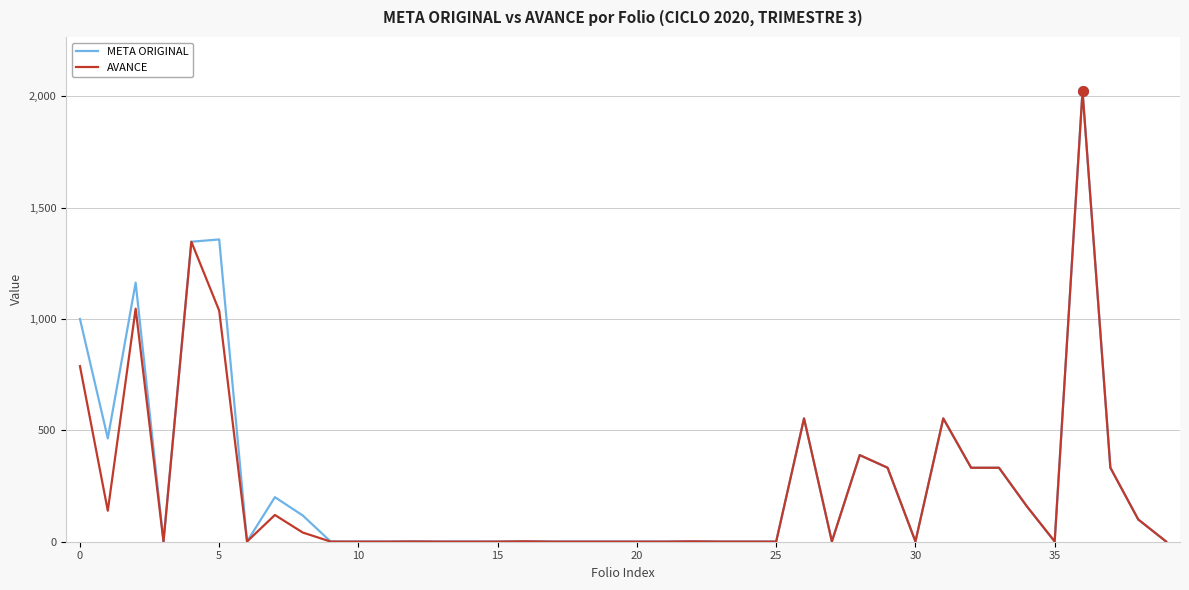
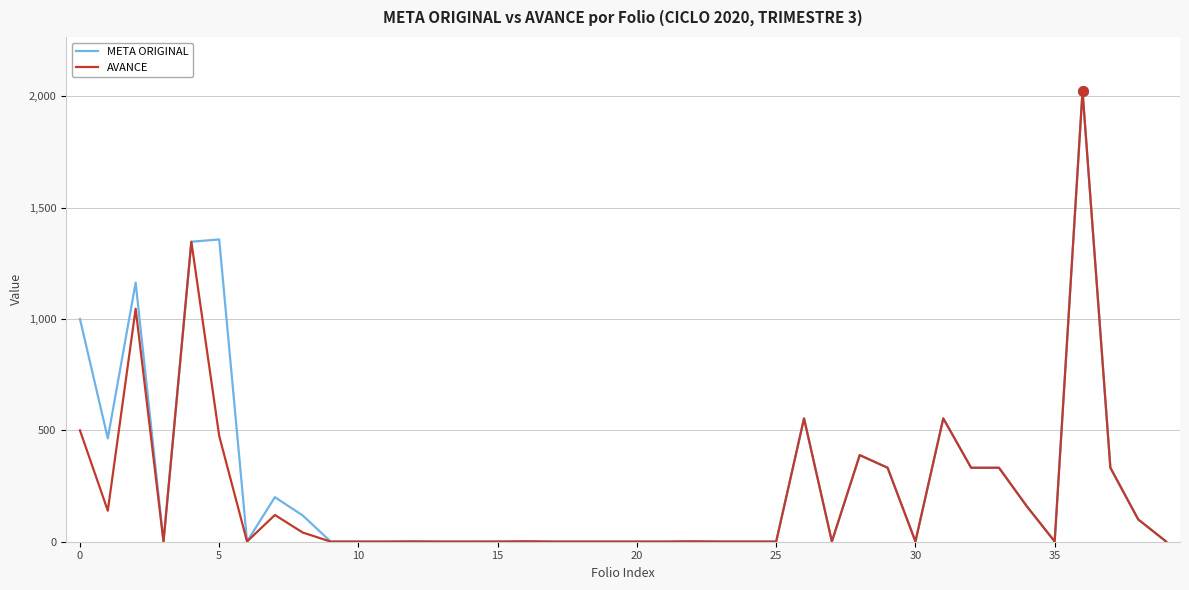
AVANCE, 0: 790 -> 500
AVANCE, 5: 1,040 -> 470
